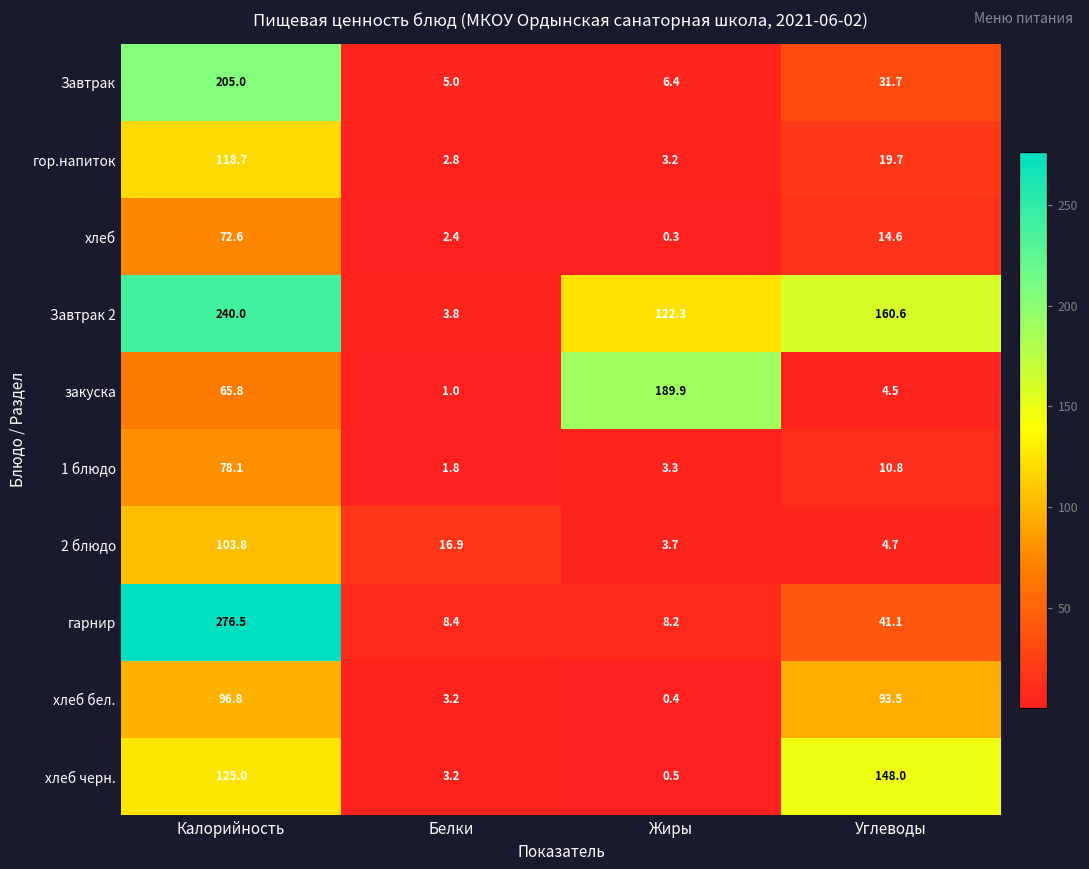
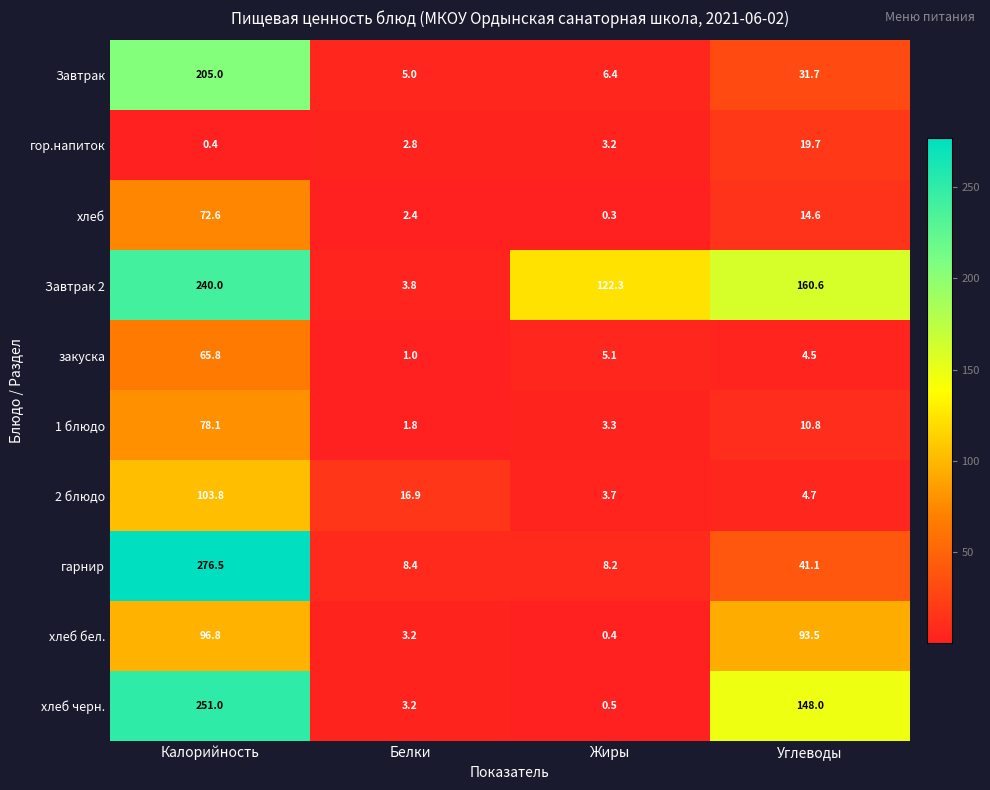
гор.напиток, Калорийность: 118.7 -> 0.4
закуска, Жиры: 189.9 -> 5.1
хлеб черн., Калорийность: 125.0 -> 251.0
